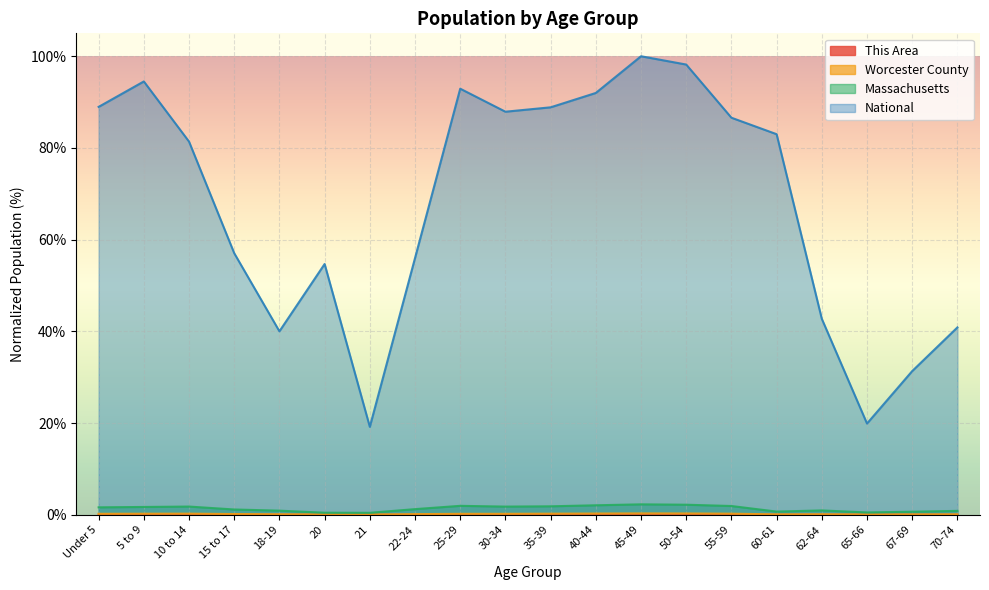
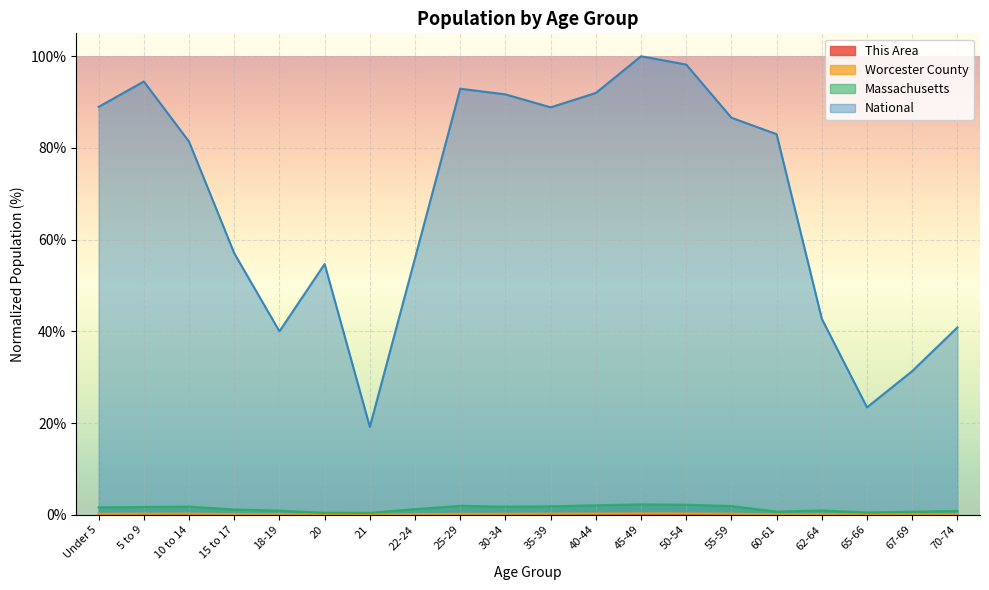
National, 30-34: 88% -> 92%
National, 65-66: 20% -> 23%
